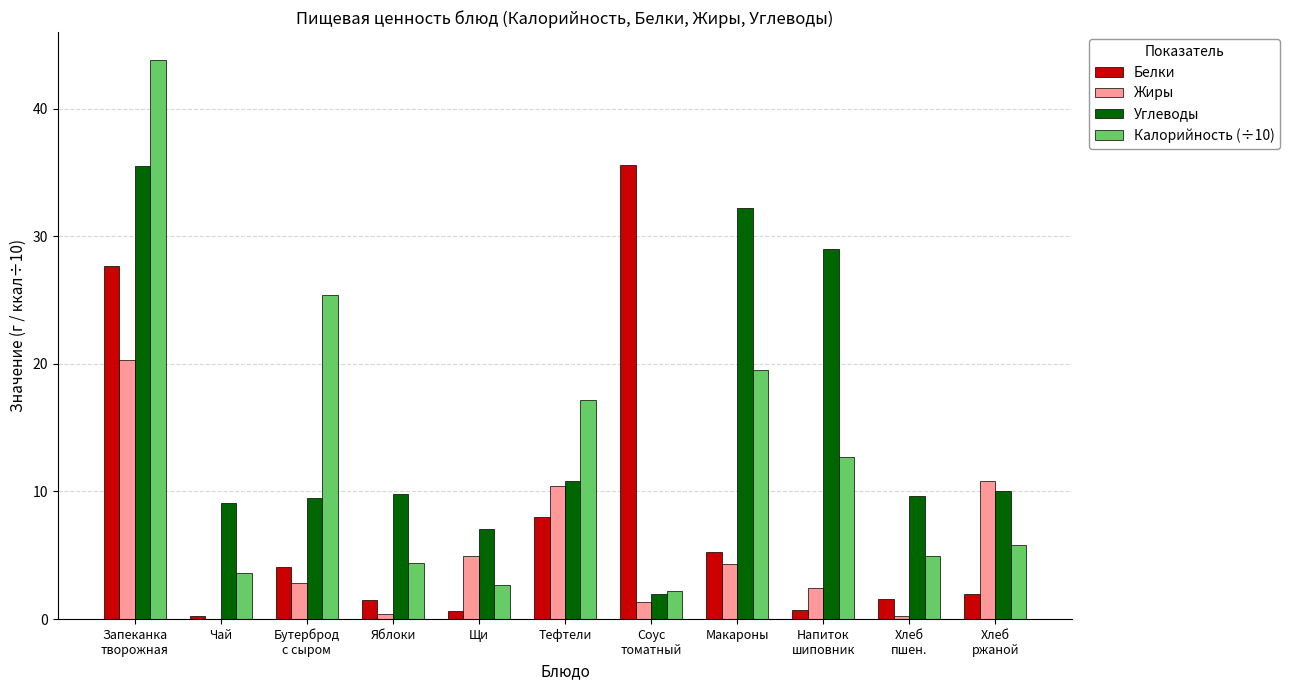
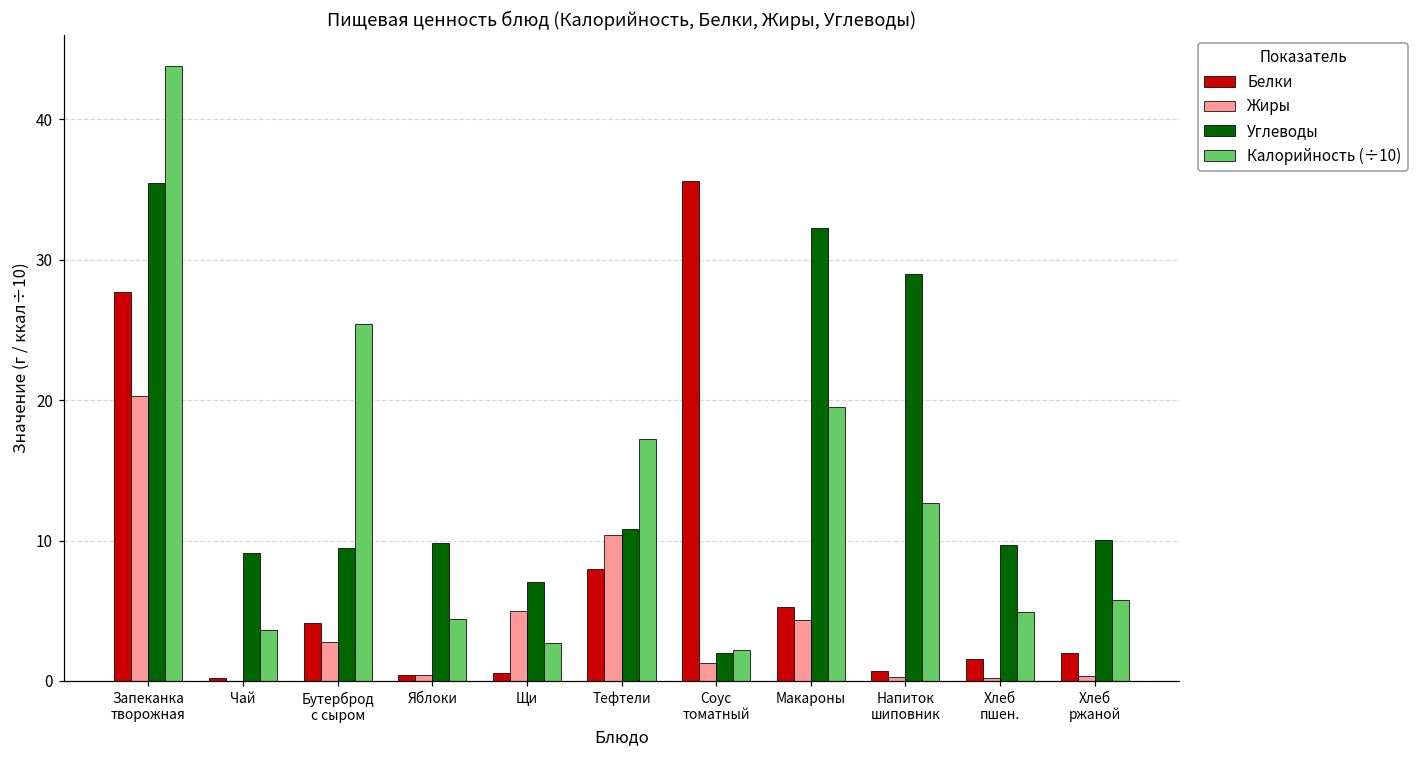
Белки, Яблоки: 1.5 -> 0.4
Жиры, Напиток шиповник: 2.4 -> 0.3
Жиры, Хлеб ржаной: 10.8 -> 0.4
